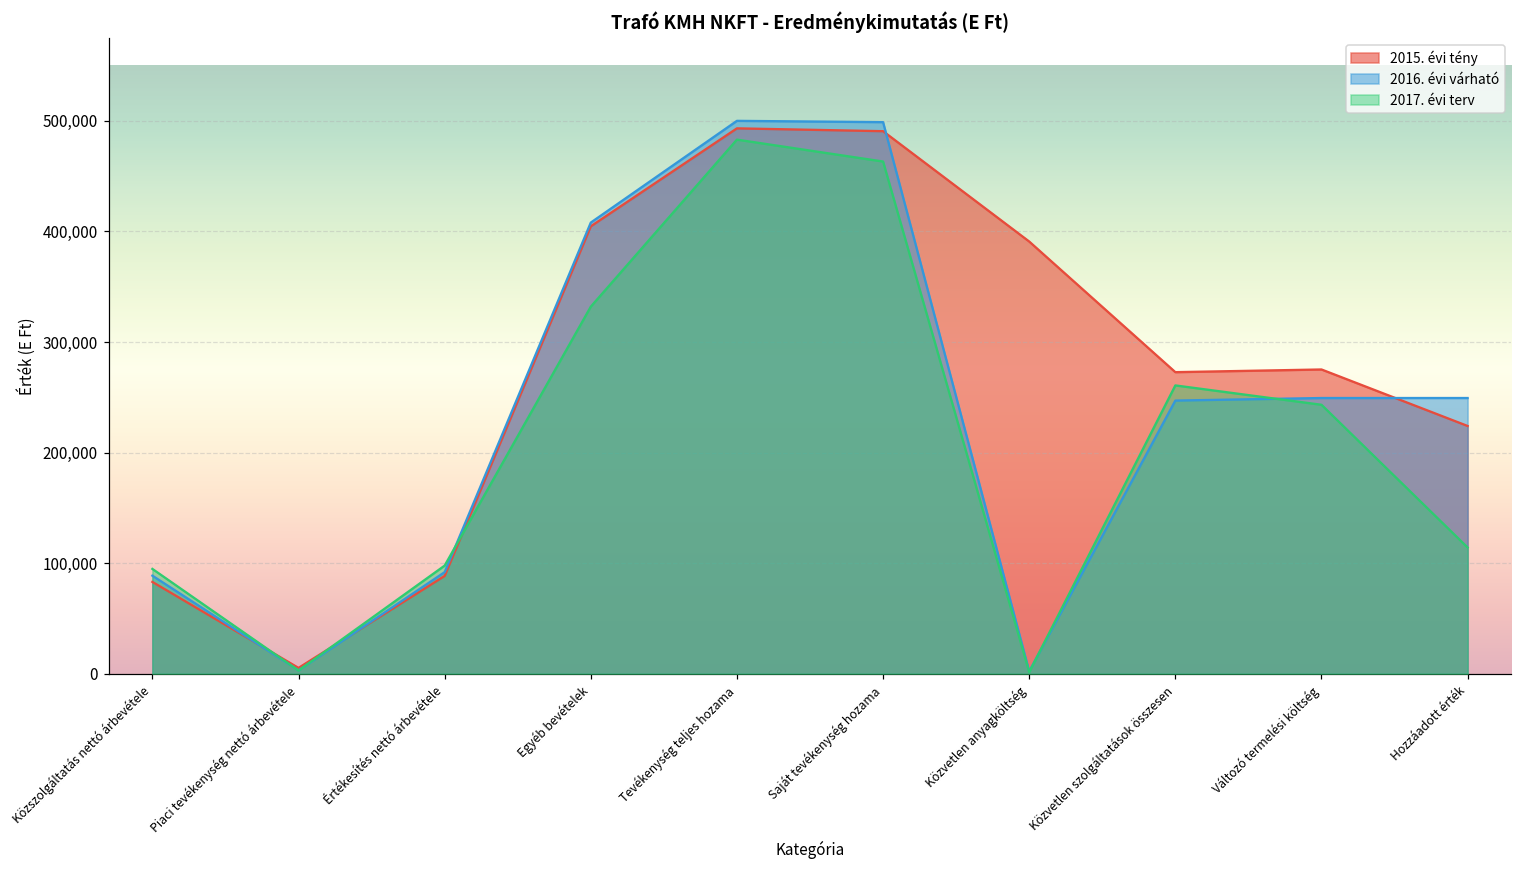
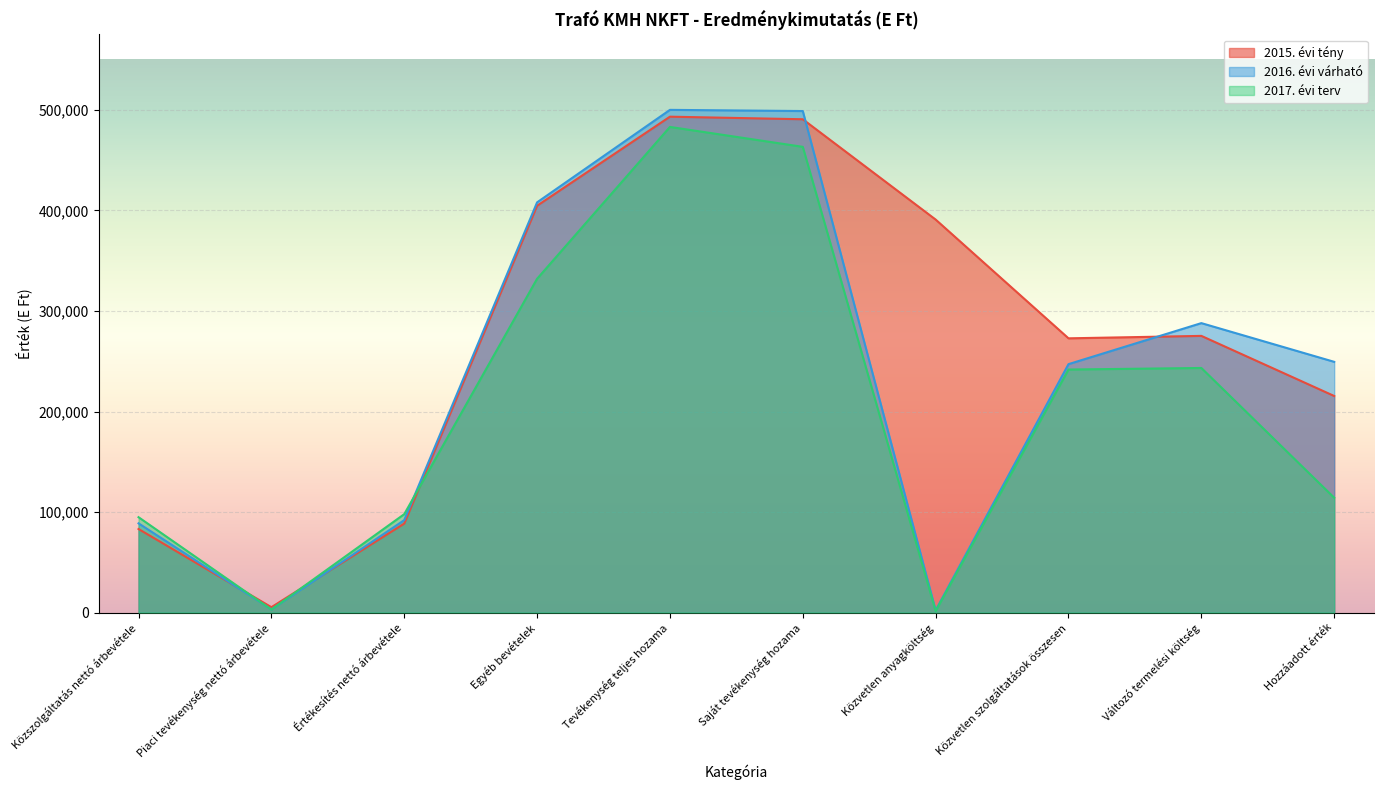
2017. évi terv, Közvetlen szolgáltatások összesen: 261,000 -> 242,000
2016. évi várható, Változó termelési költség: 249,000 -> 288,000
2015. évi tény, Hozzáadott érték: 224,000 -> 215,000
